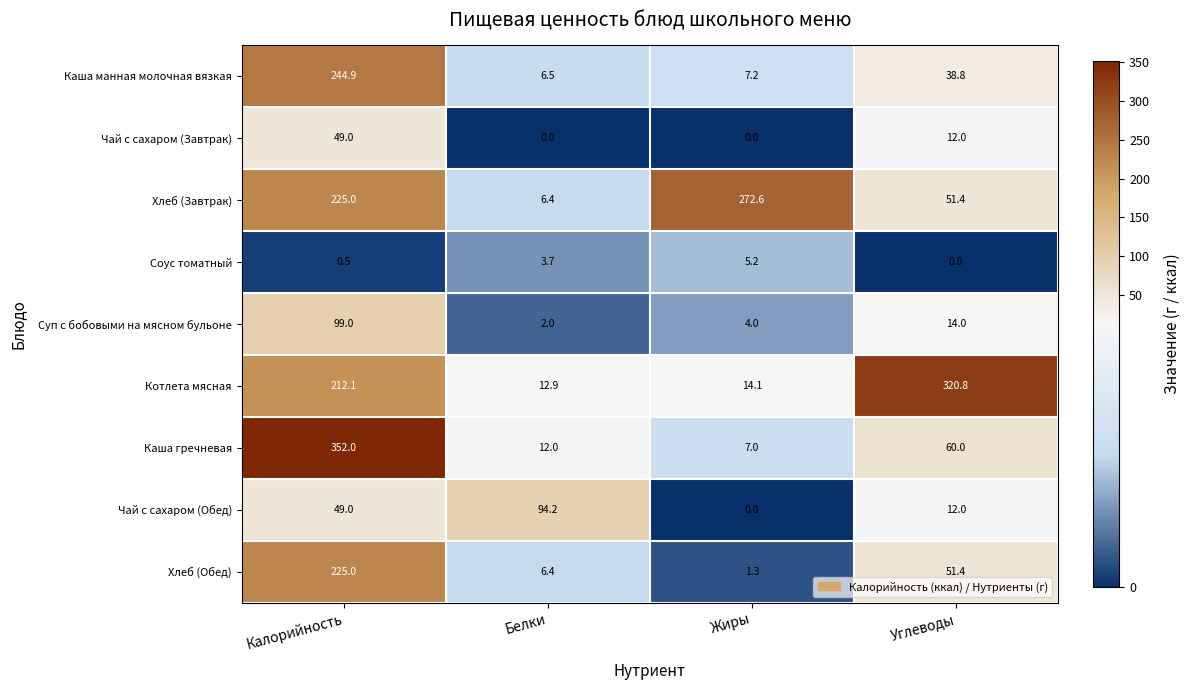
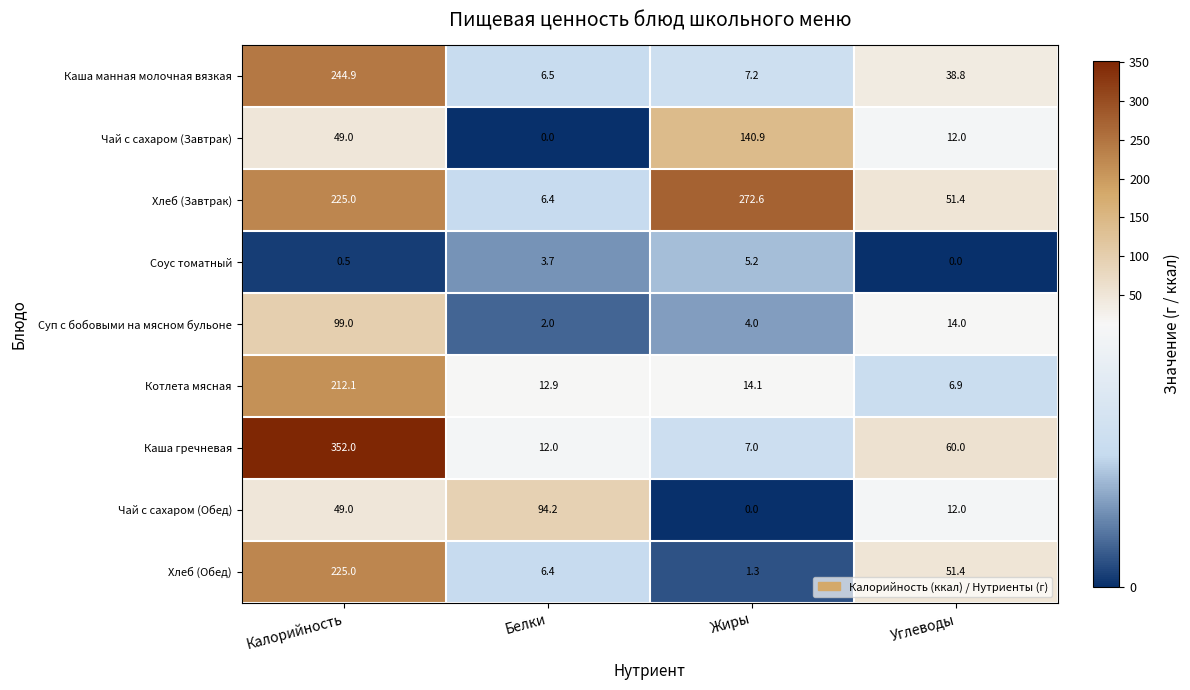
Чай с сахаром (Завтрак), Жиры: 0.0 -> 140.9
Котлета мясная, Углеводы: 320.8 -> 6.9
